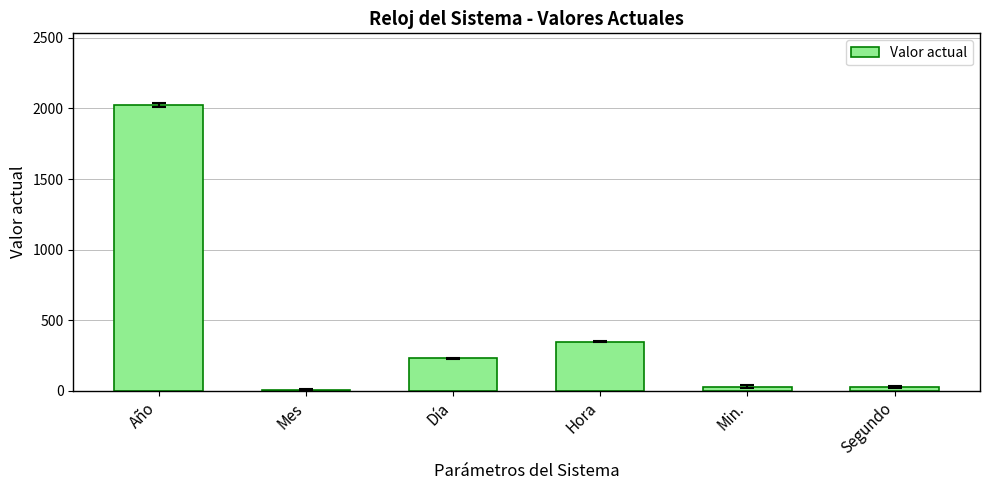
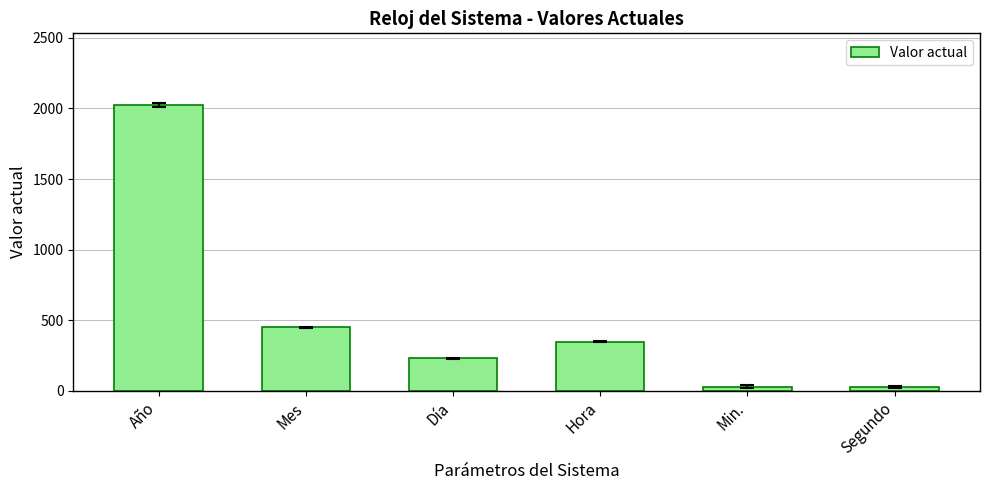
Valor actual, Mes: 10 -> 450
